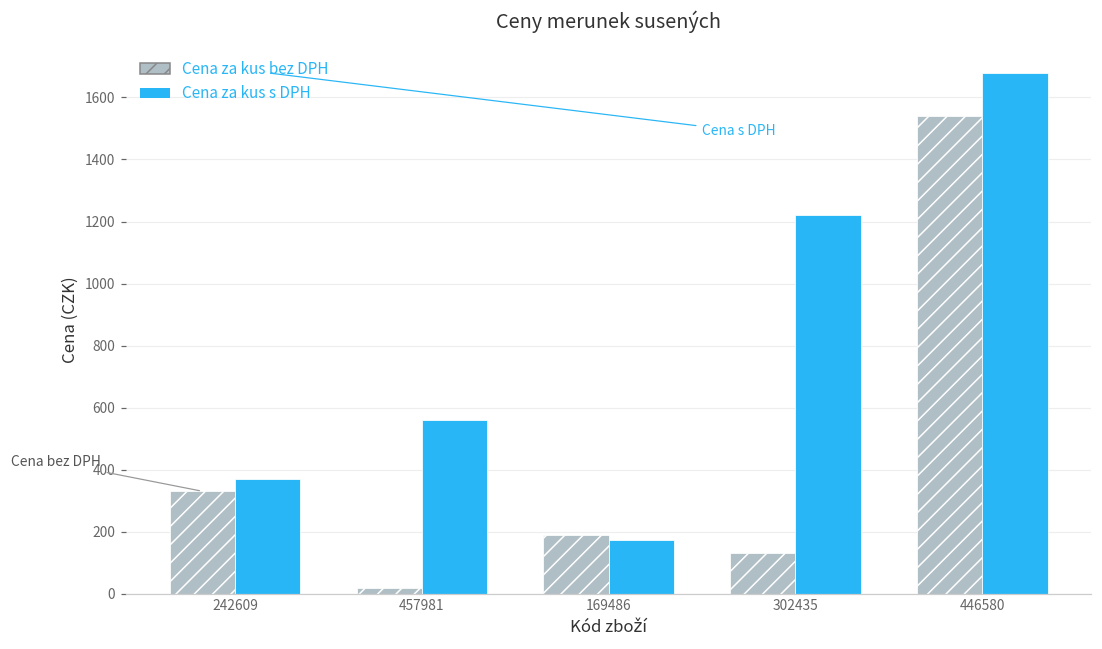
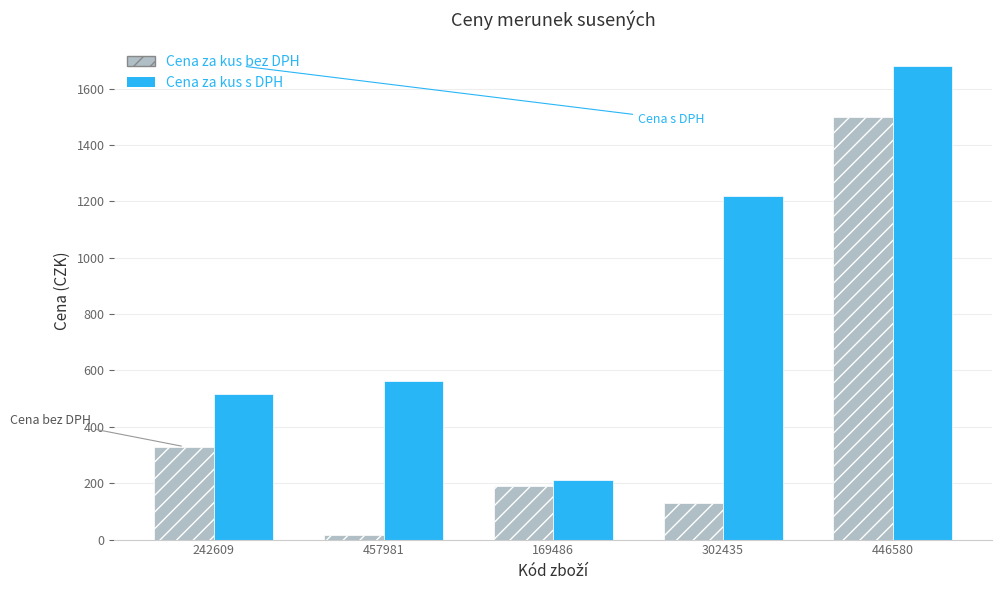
Cena za kus s DPH, 242609: 370 -> 520
Cena za kus s DPH, 169486: 170 -> 210
Cena za kus bez DPH, 446580: 1540 -> 1500
